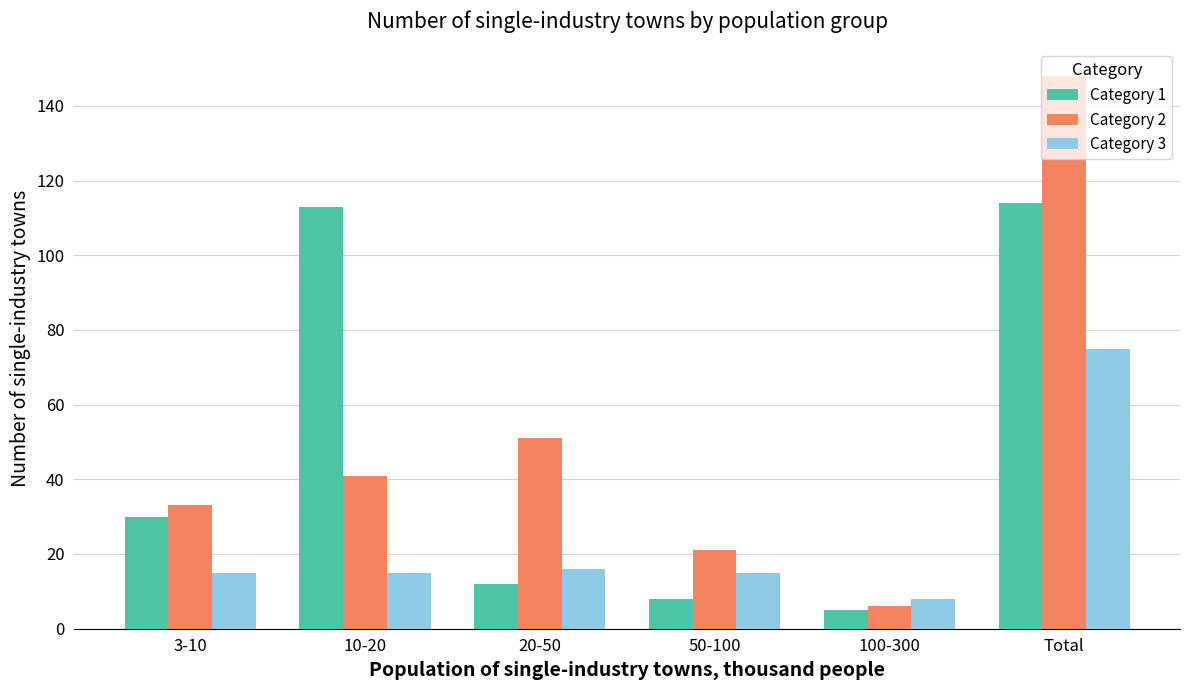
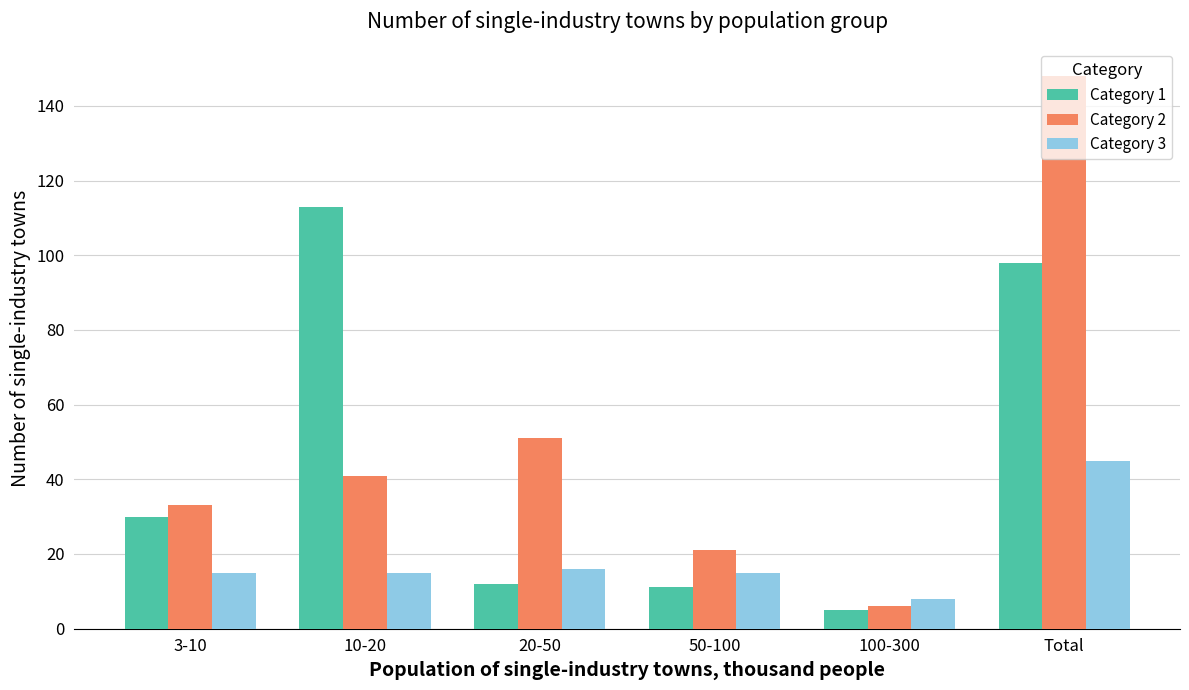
Category 1, 50-100: 8 -> 11
Category 1, Total: 114 -> 98
Category 3, Total: 75 -> 45
